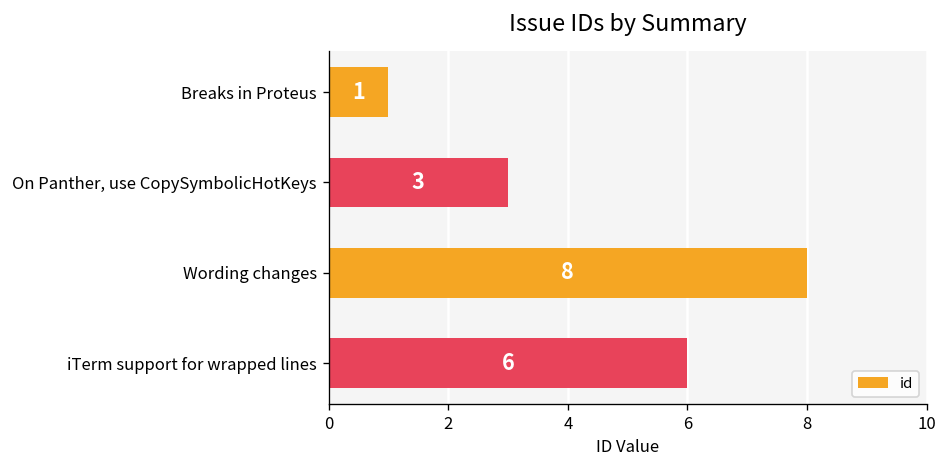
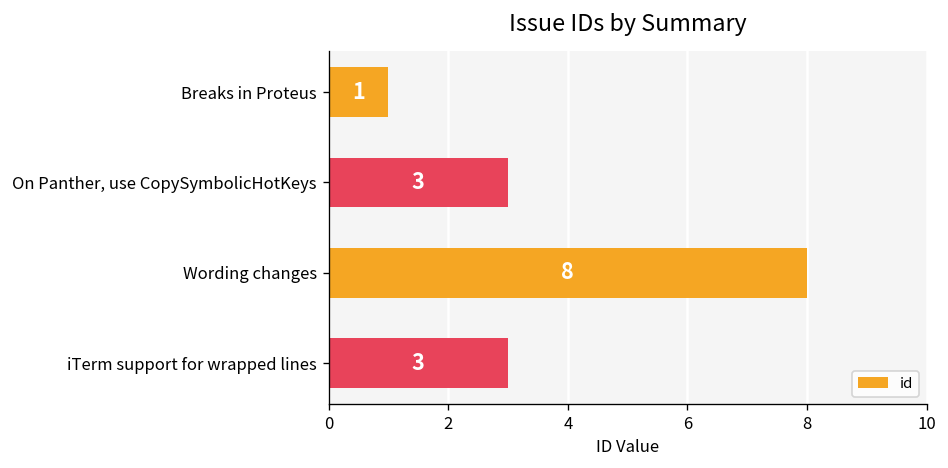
iTerm support for wrapped lines: 6 -> 3
